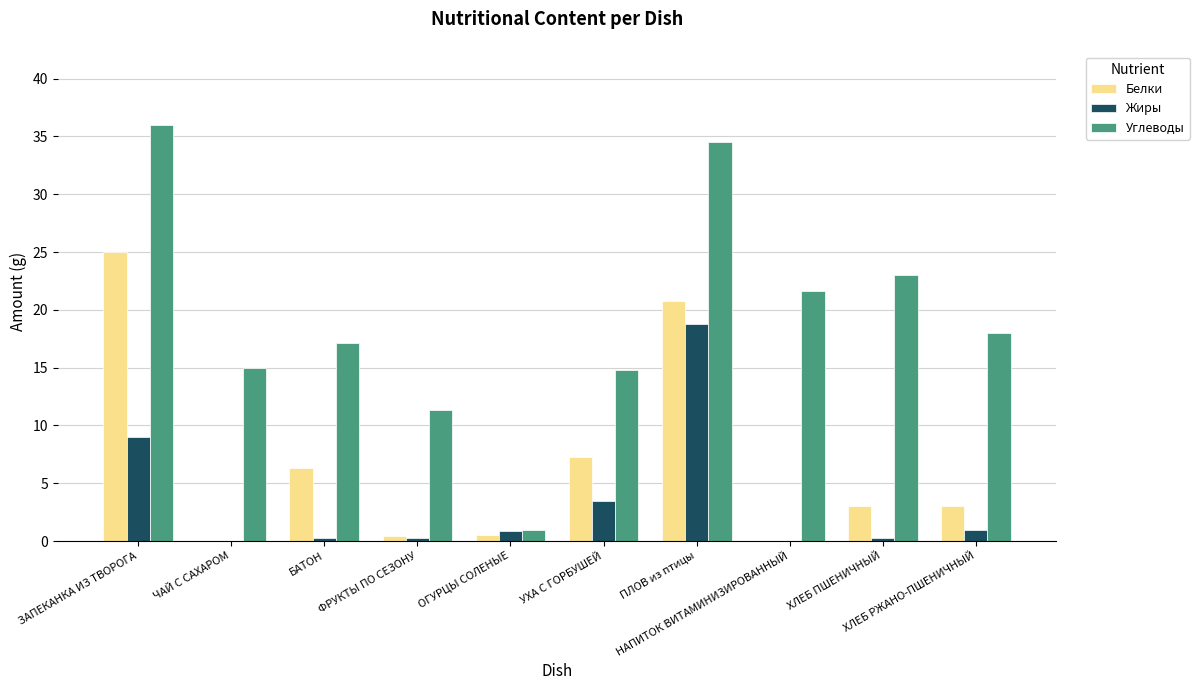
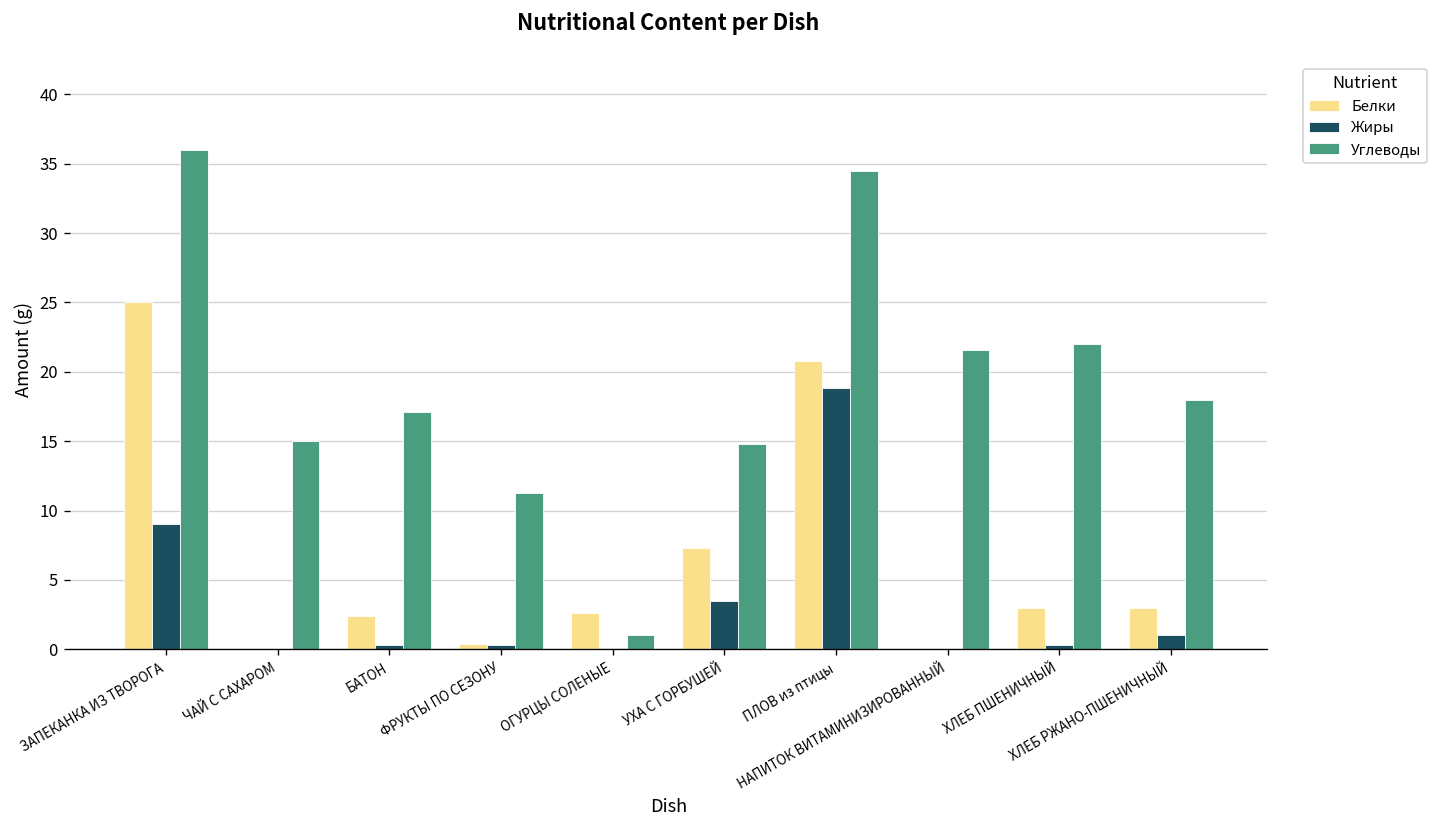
Белки, БАТОН: 6.3 -> 2.4
Белки, ОГУРЦЫ СОЛЕНЫЕ: 0.5 -> 2.6
Жиры, ОГУРЦЫ СОЛЕНЫЕ: 0.9 -> 0.1
Углеводы, ХЛЕБ ПШЕНИЧНЫЙ: 23 -> 22
